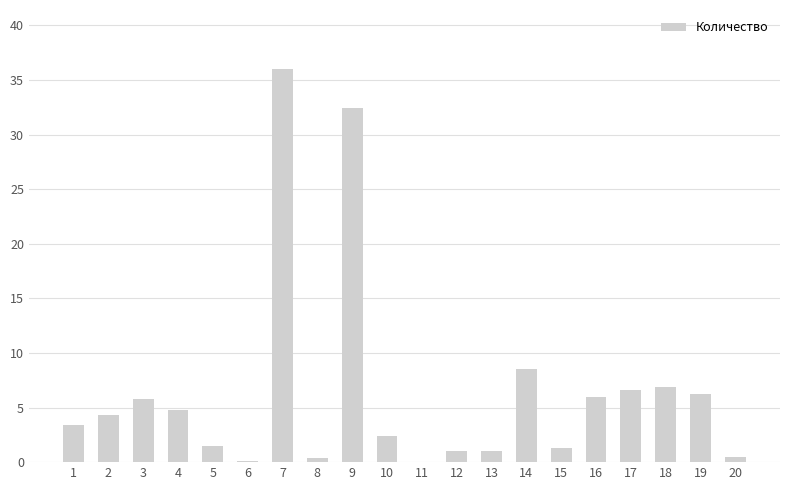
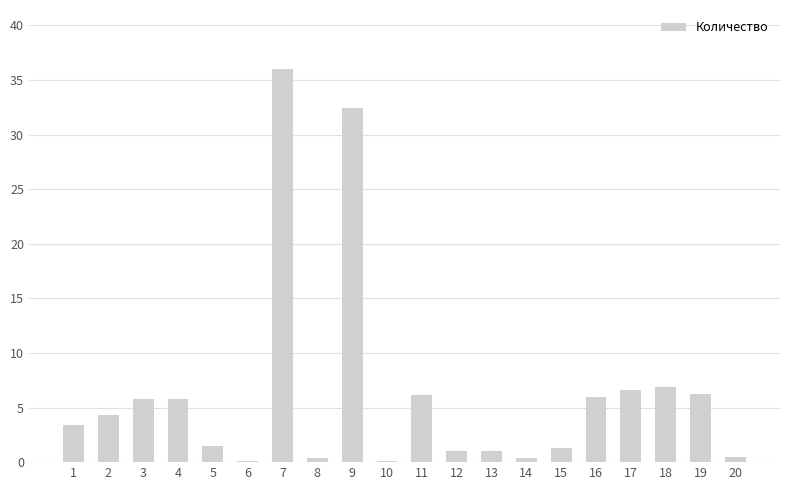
4: 4.8 -> 5.8
10: 2.4 -> 0.1
11: 0.0 -> 6.2
14: 8.5 -> 0.4
